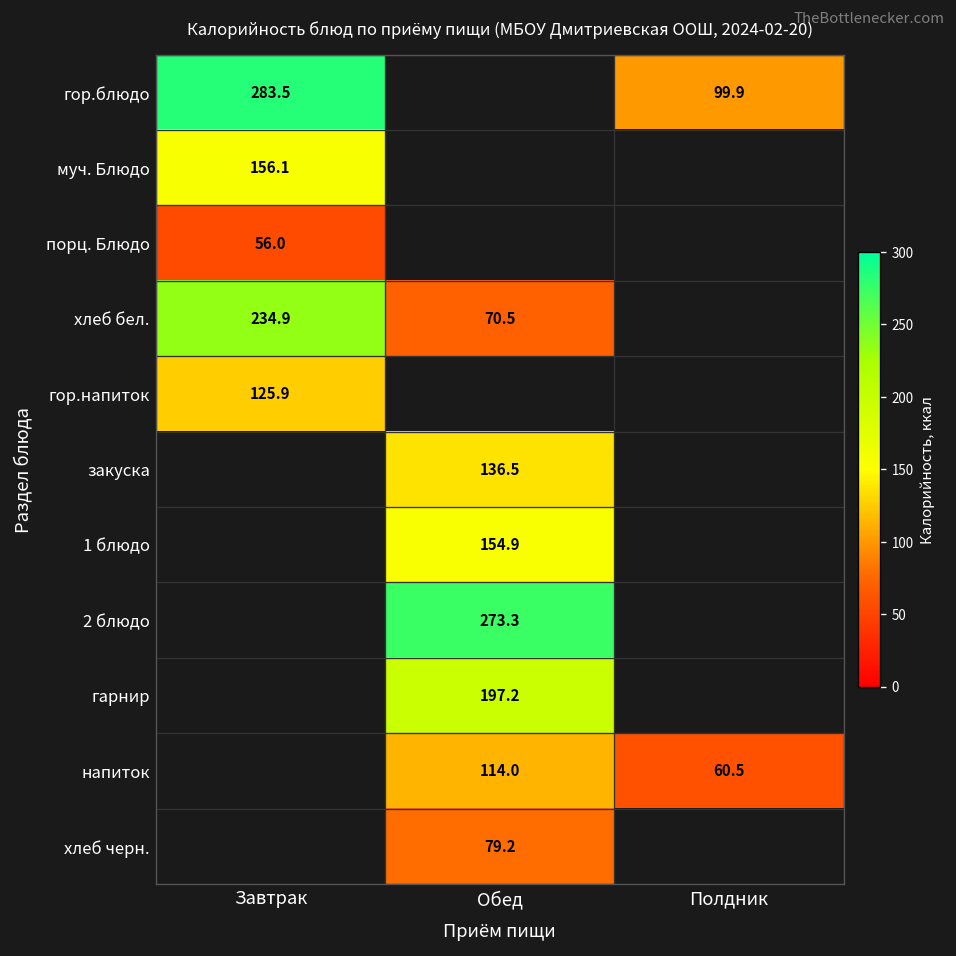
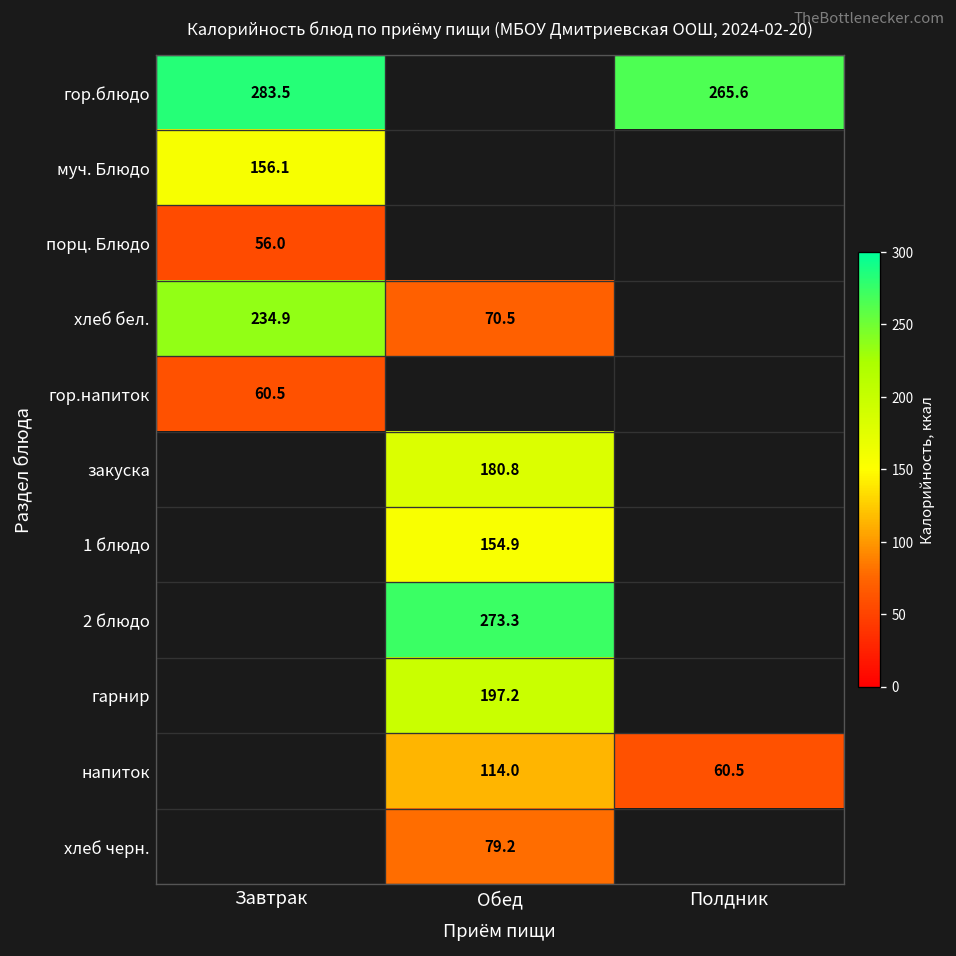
гор.блюдо, Полдник: 99.9 -> 265.6
гор.напиток, Завтрак: 125.9 -> 60.5
закуска, Обед: 136.5 -> 180.8
